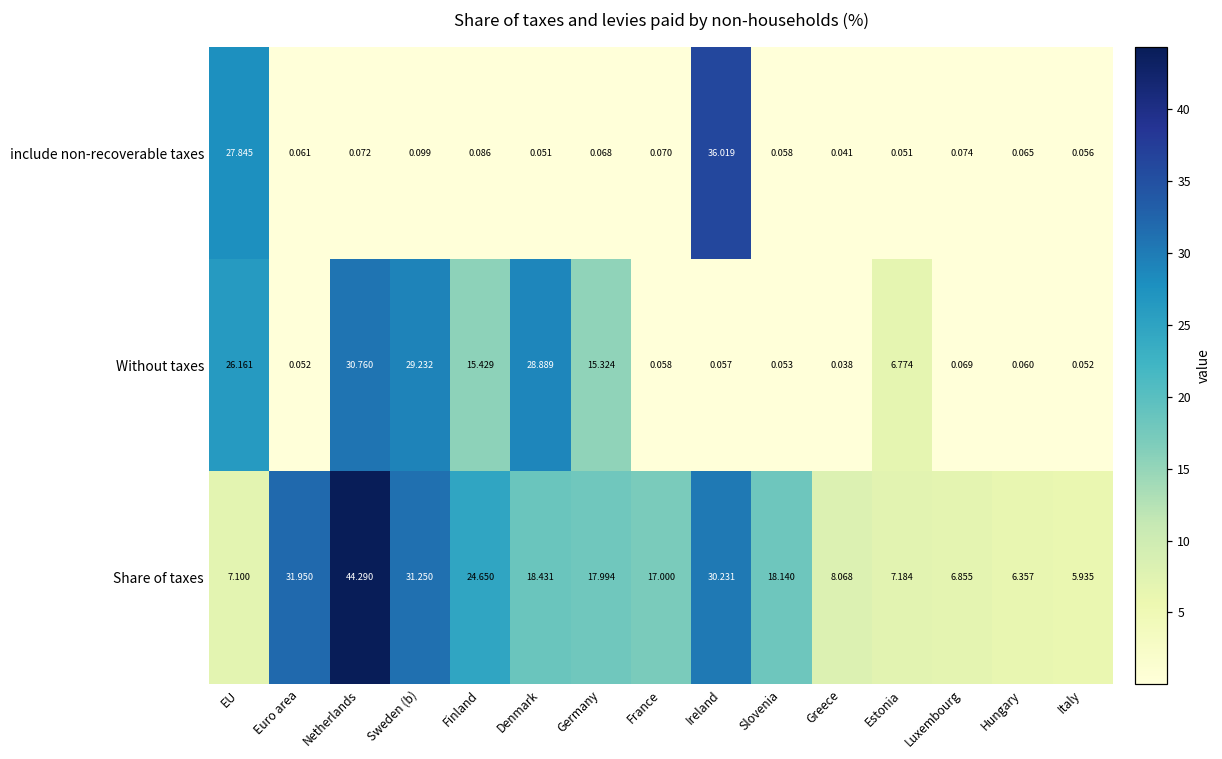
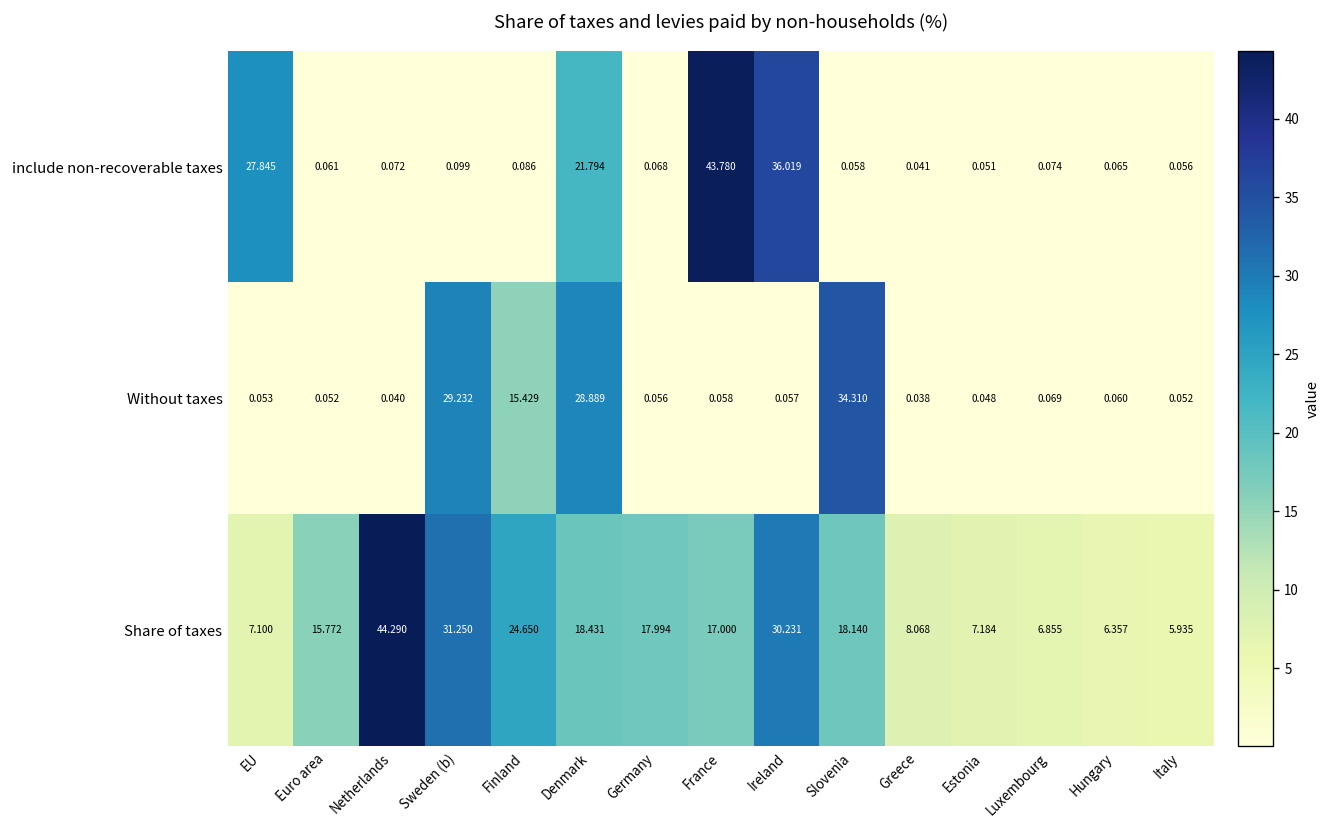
include non-recoverable taxes, Denmark: 0.051 -> 21.794
include non-recoverable taxes, France: 0.070 -> 43.780
Without taxes, EU: 26.161 -> 0.053
Without taxes, Netherlands: 30.760 -> 0.040
Without taxes, Germany: 15.324 -> 0.056
Without taxes, Slovenia: 0.053 -> 34.310
Without taxes, Estonia: 6.774 -> 0.048
Share of taxes, Euro area: 31.950 -> 15.772
